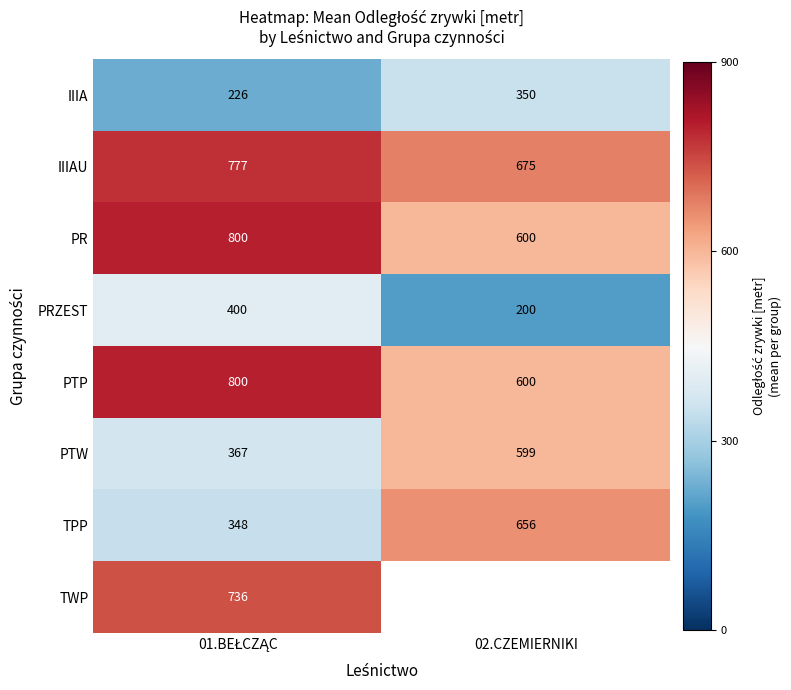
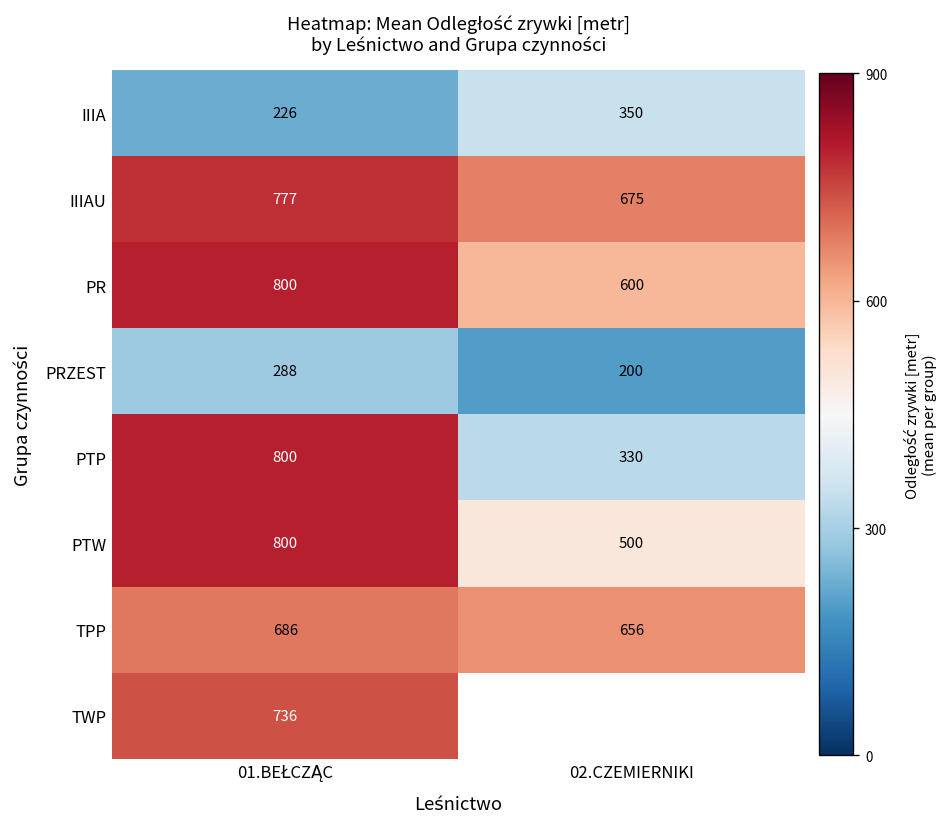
PRZEST, 01.BEŁCZĄC: 400 -> 288
PTP, 02.CZEMIERNIKI: 600 -> 330
PTW, 01.BEŁCZĄC: 367 -> 800
PTW, 02.CZEMIERNIKI: 599 -> 500
TPP, 01.BEŁCZĄC: 348 -> 686
